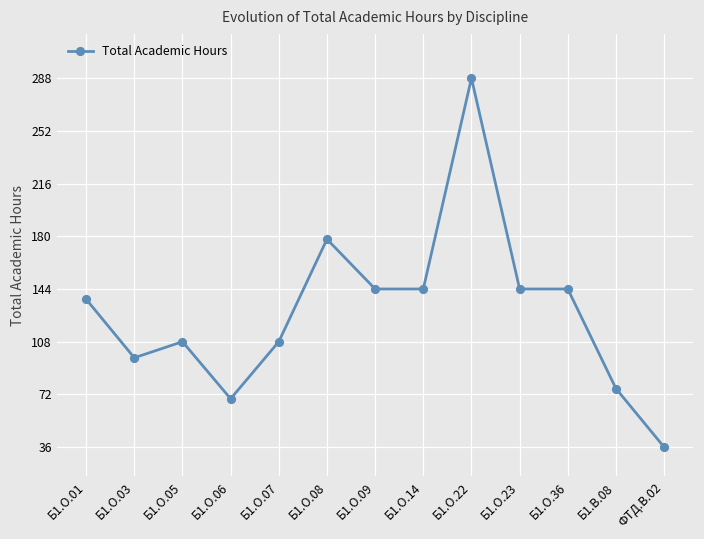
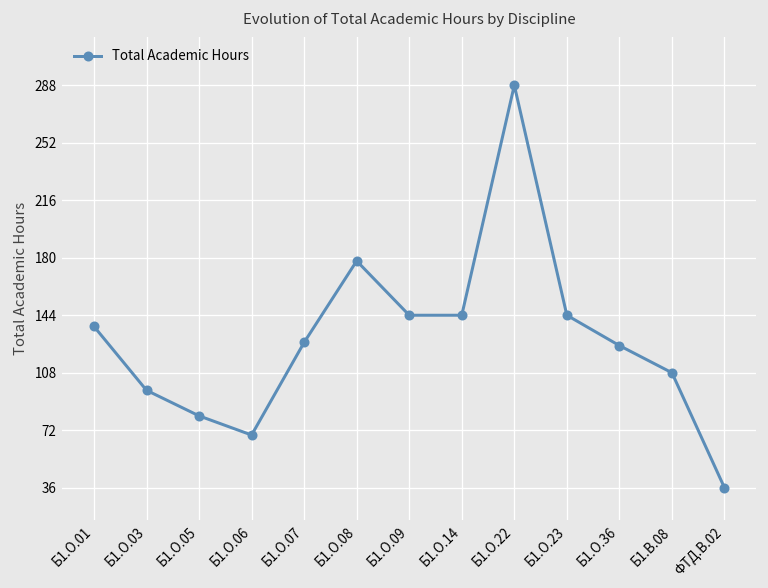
Б1.О.05: 108 -> 81
Б1.О.07: 108 -> 127
Б1.О.36: 144 -> 125
Б1.В.08: 76 -> 108
